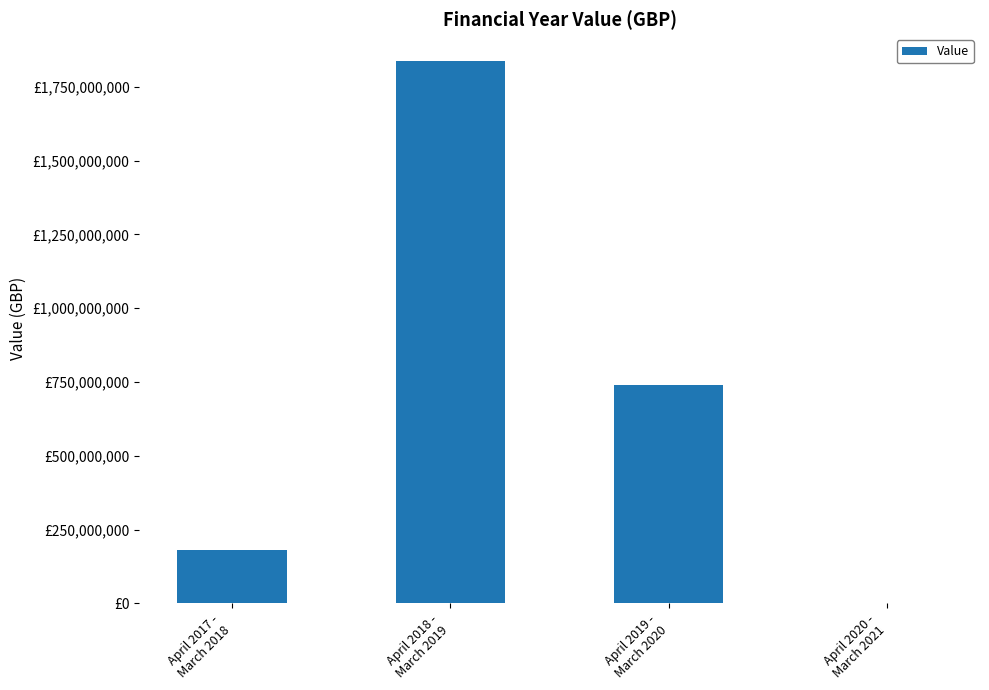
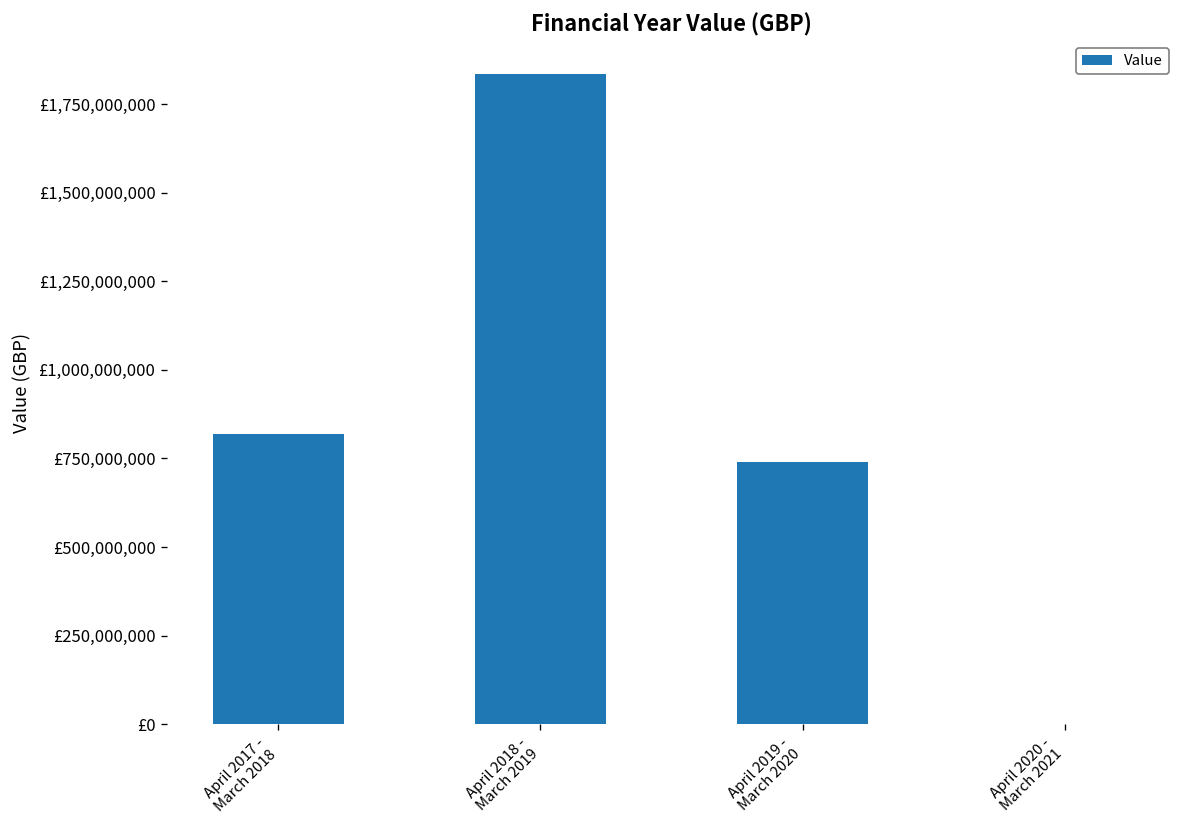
April 2017 - March 2018: £180,000,000 -> £820,000,000
